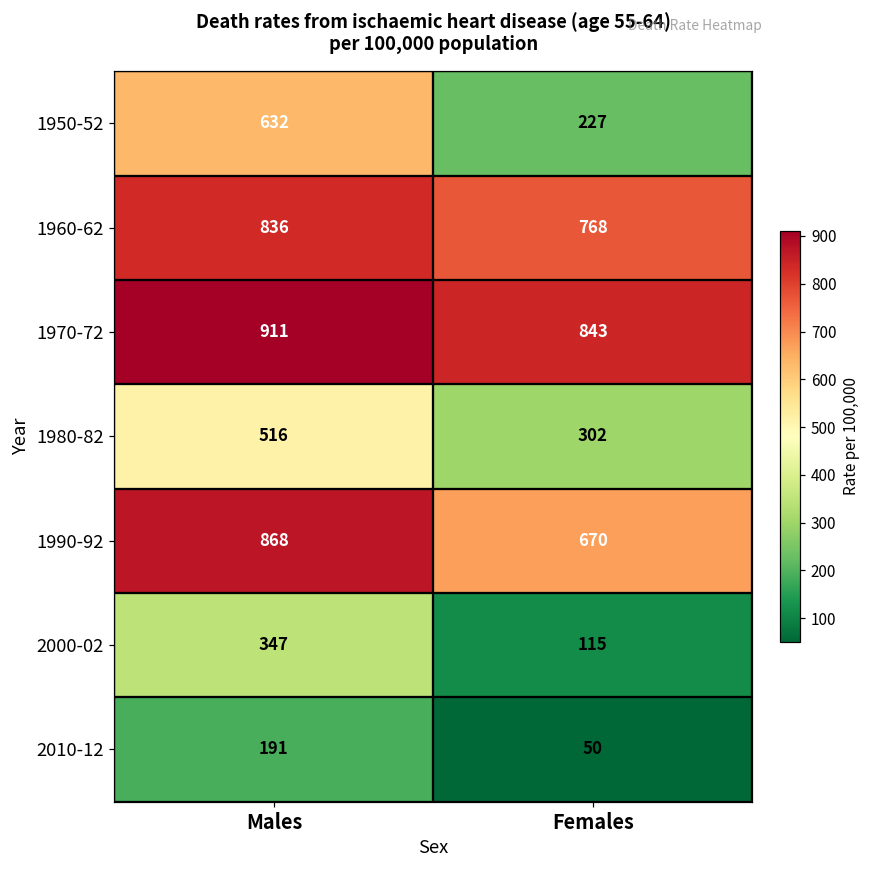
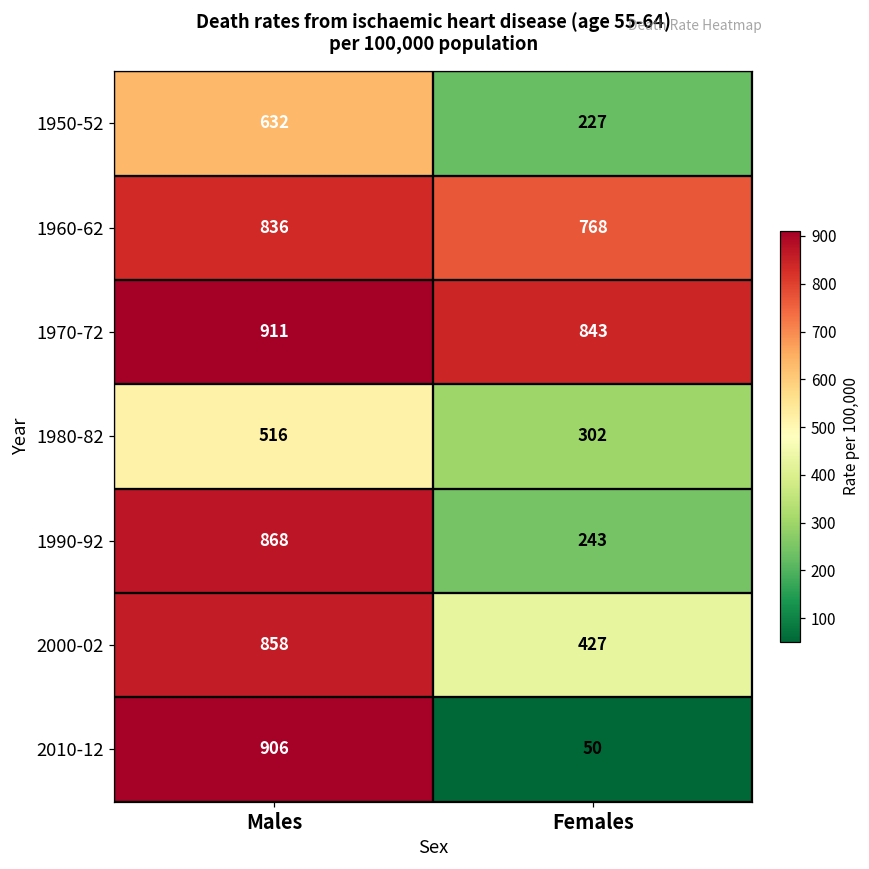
1990-92, Females: 670 -> 243
2000-02, Males: 347 -> 858
2000-02, Females: 115 -> 427
2010-12, Males: 191 -> 906
